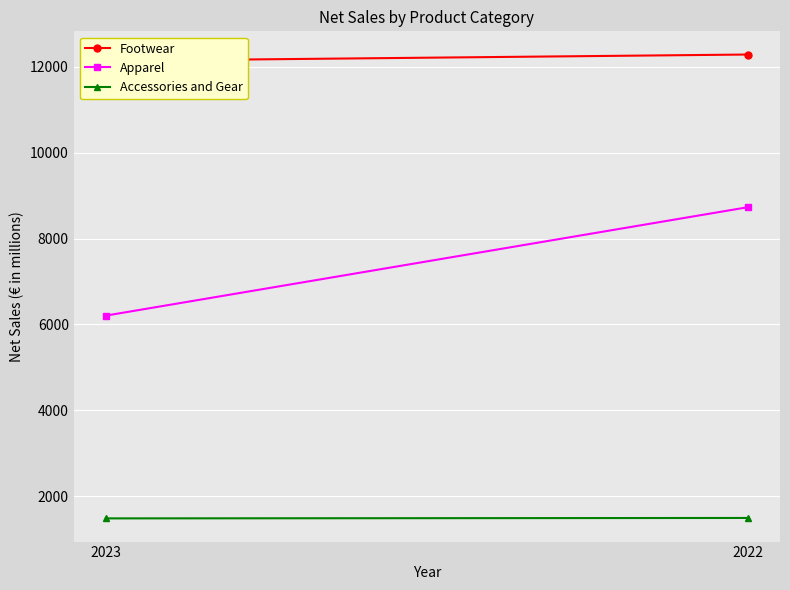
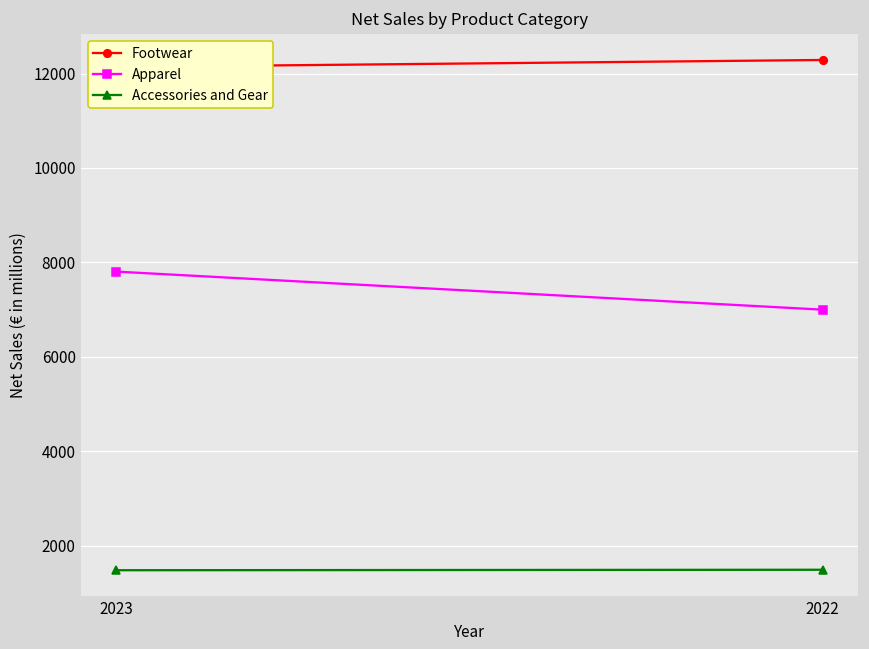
Apparel, 2023: 6200 -> 7800
Apparel, 2022: 8700 -> 7000
